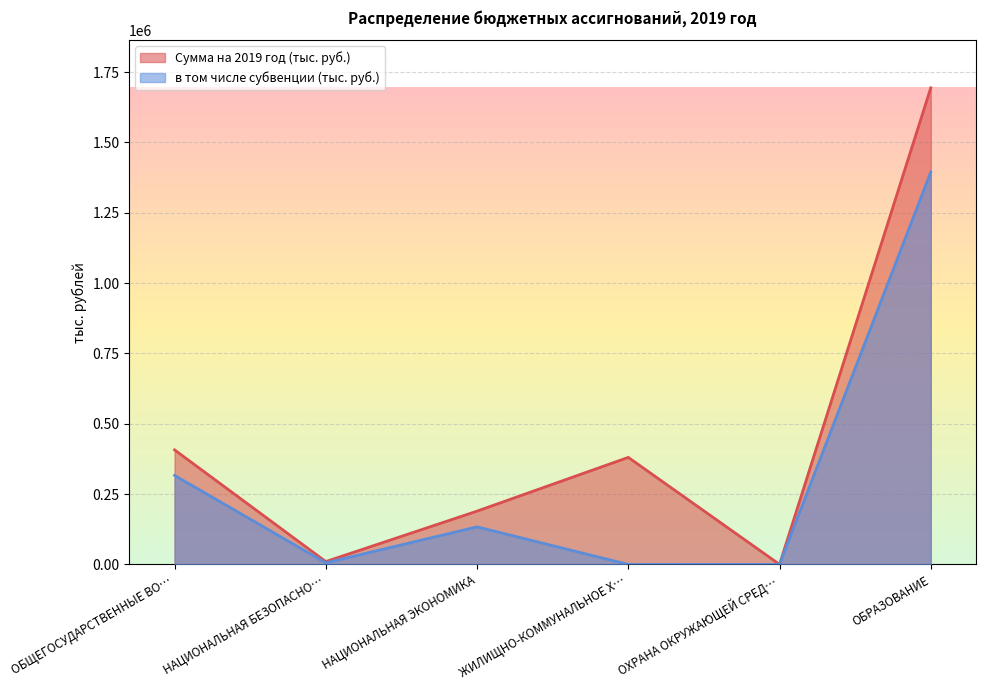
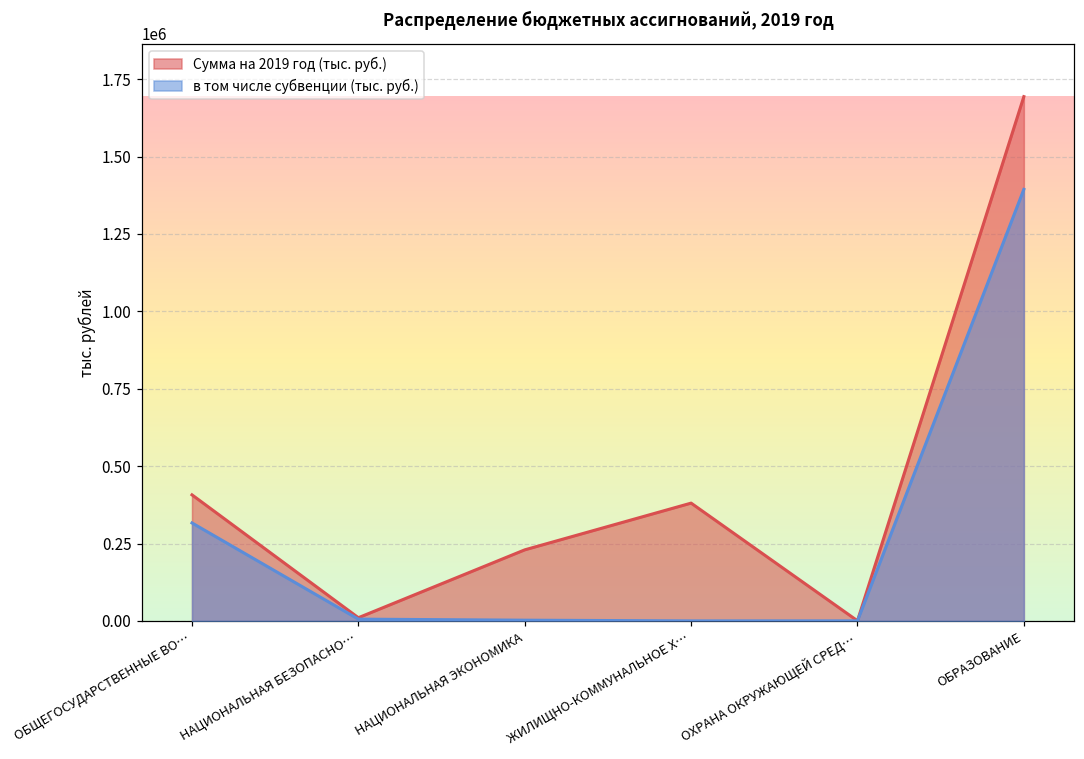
Сумма на 2019 год (тыс. руб.), НАЦИОНАЛЬНАЯ ЭКОНОМИКА: 190000 -> 230000
в том числе субвенции (тыс. руб.), НАЦИОНАЛЬНАЯ ЭКОНОМИКА: 130000 -> 0
